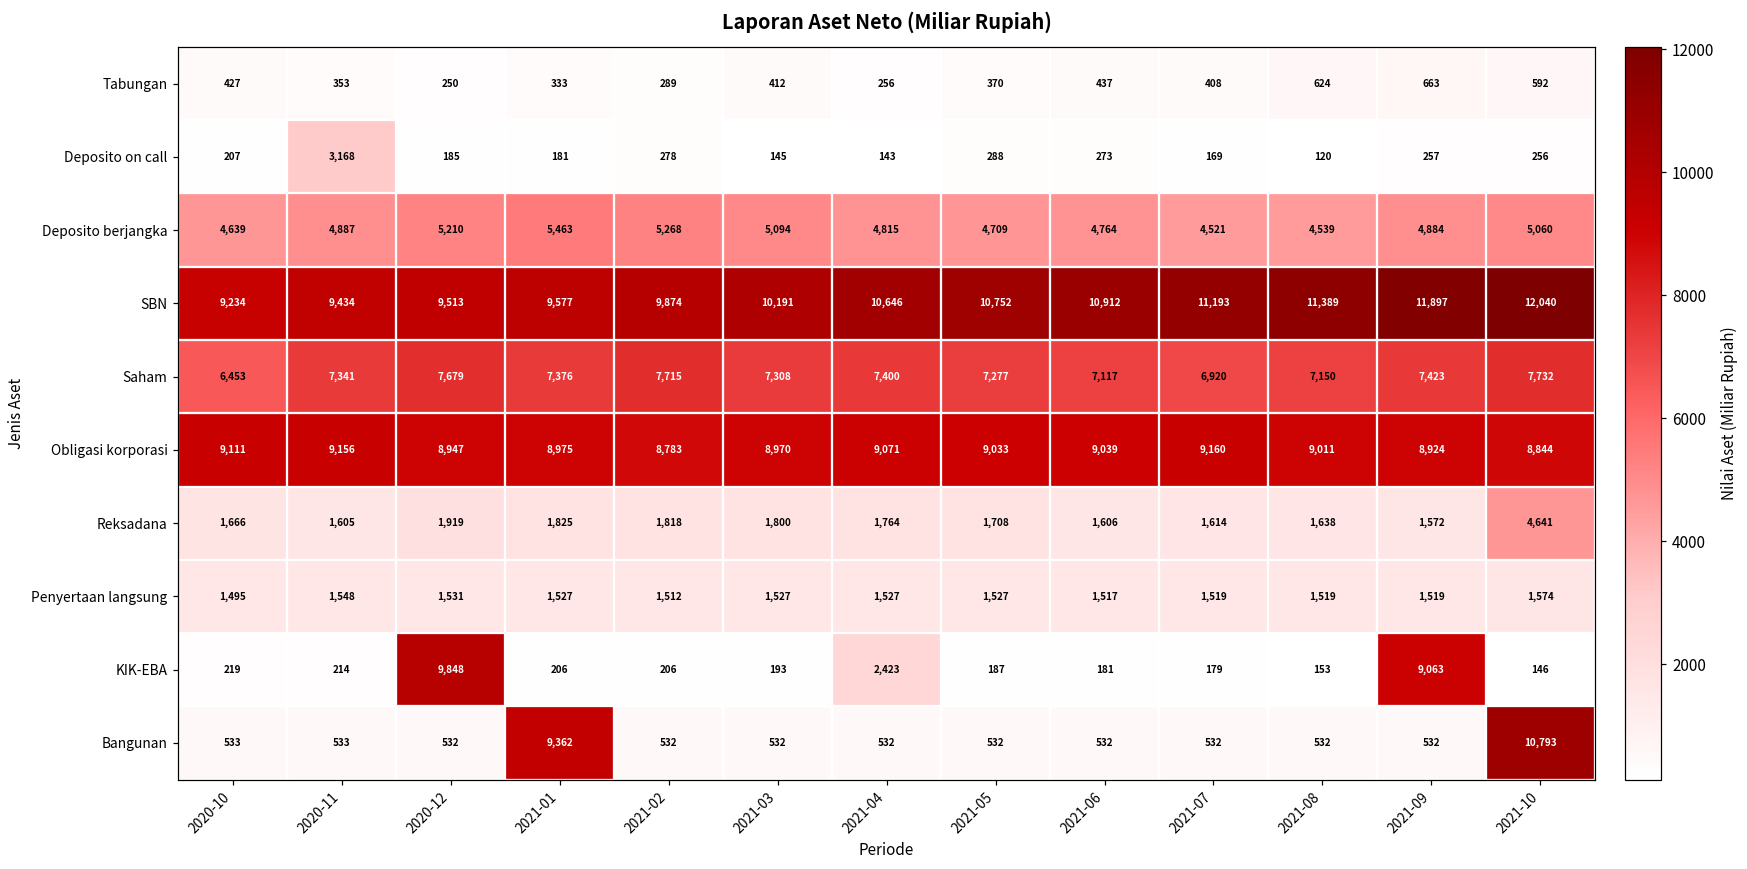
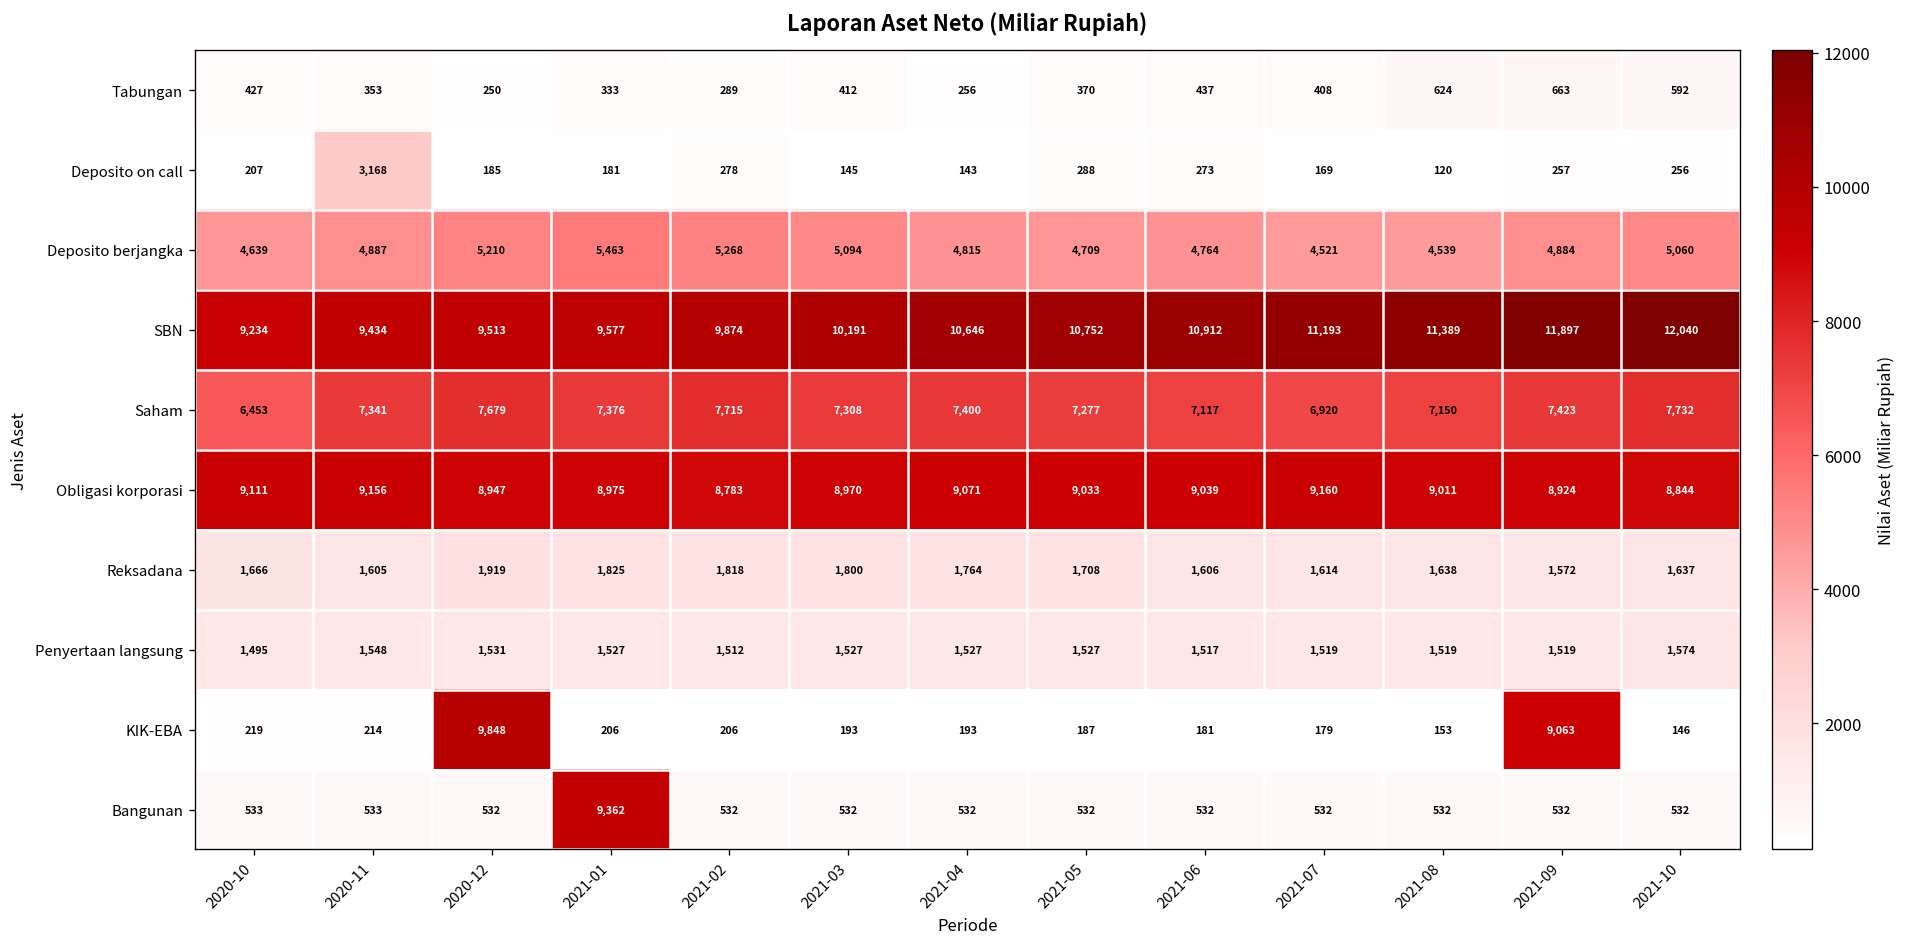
Reksadana, 2021-10: 4,641 -> 1,637
KIK-EBA, 2021-04: 2,423 -> 193
Bangunan, 2021-10: 10,793 -> 532
